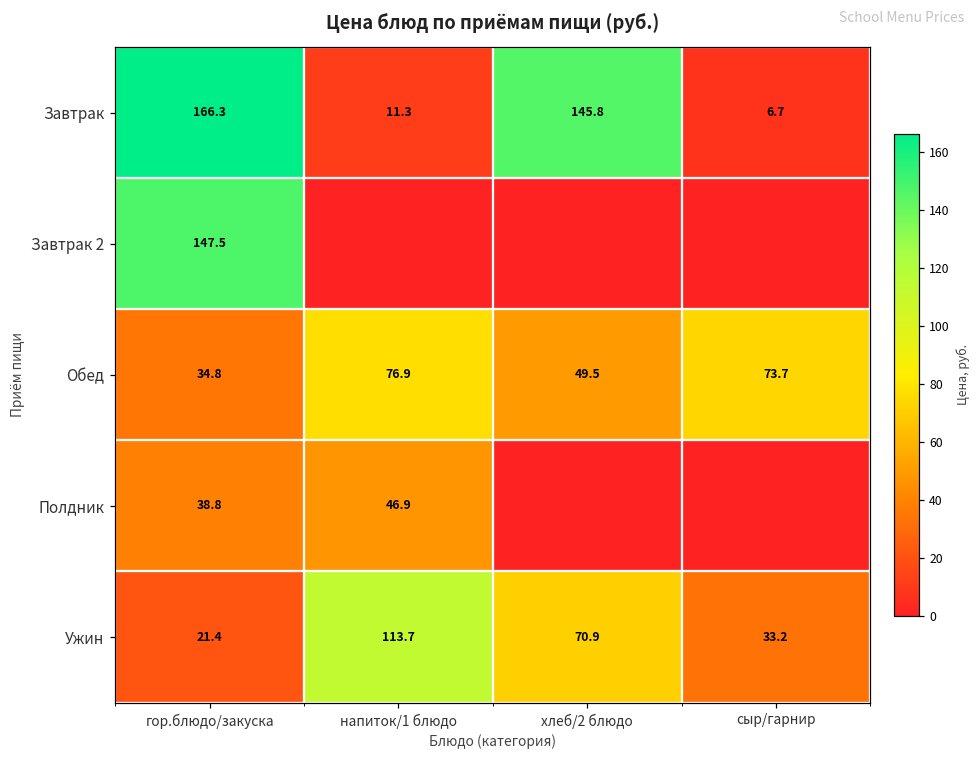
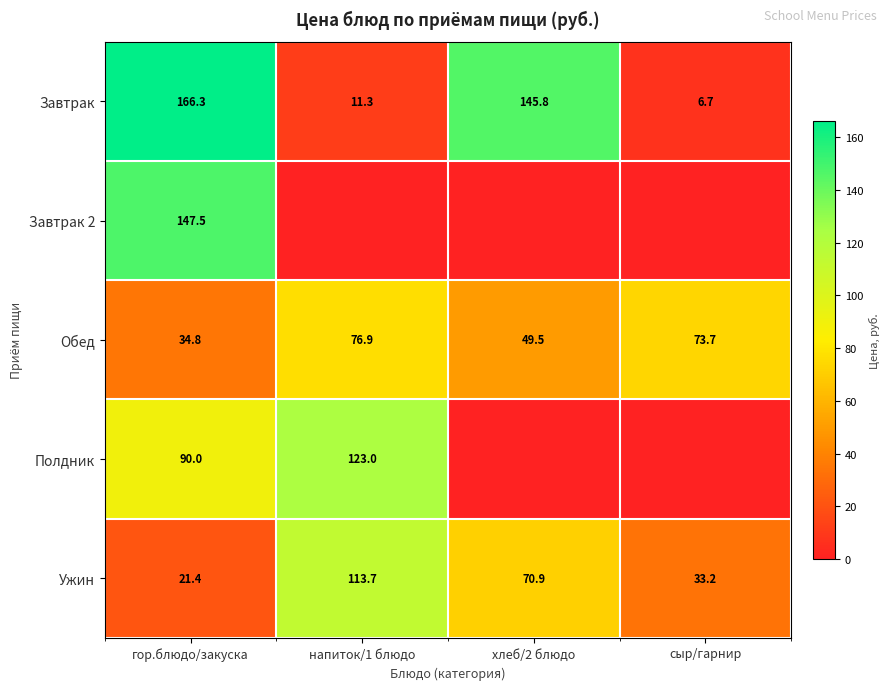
Полдник, гор.блюдо/закуска: 38.8 -> 90.0
Полдник, напиток/1 блюдо: 46.9 -> 123.0
